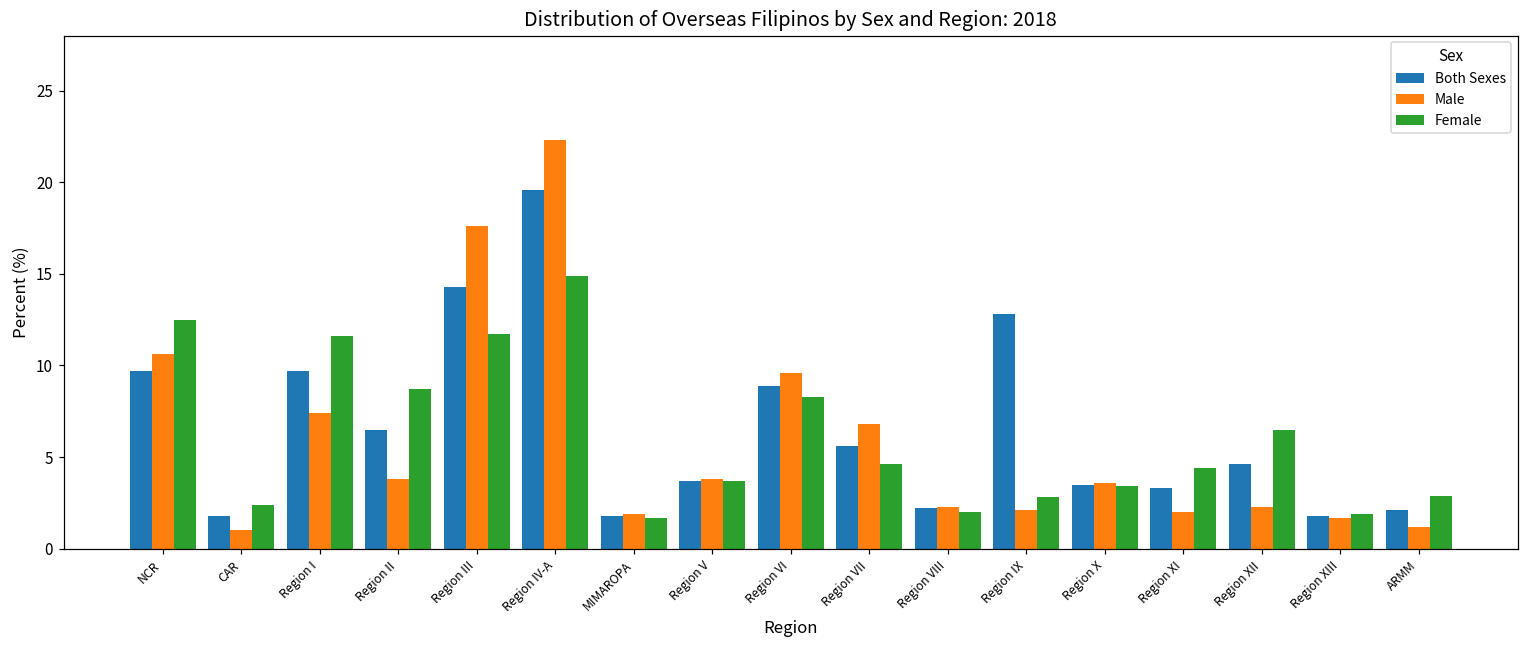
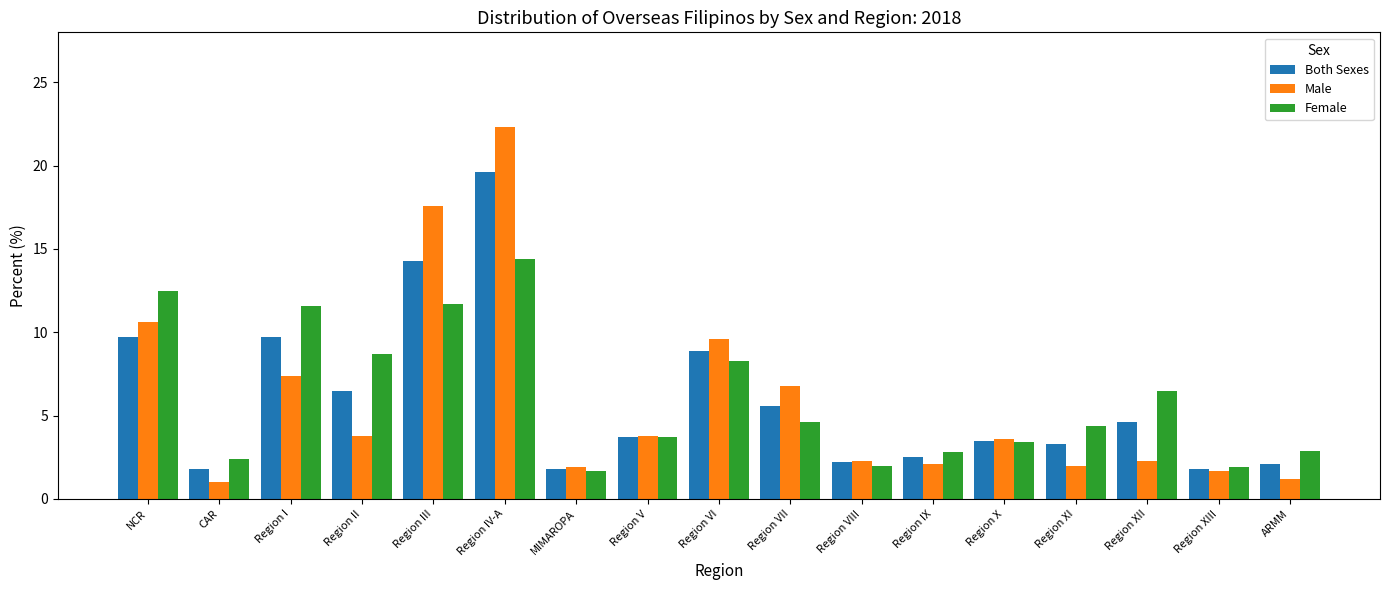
Female, Region IV-A: 14.9 -> 14.4
Both Sexes, Region IX: 12.8 -> 2.5
